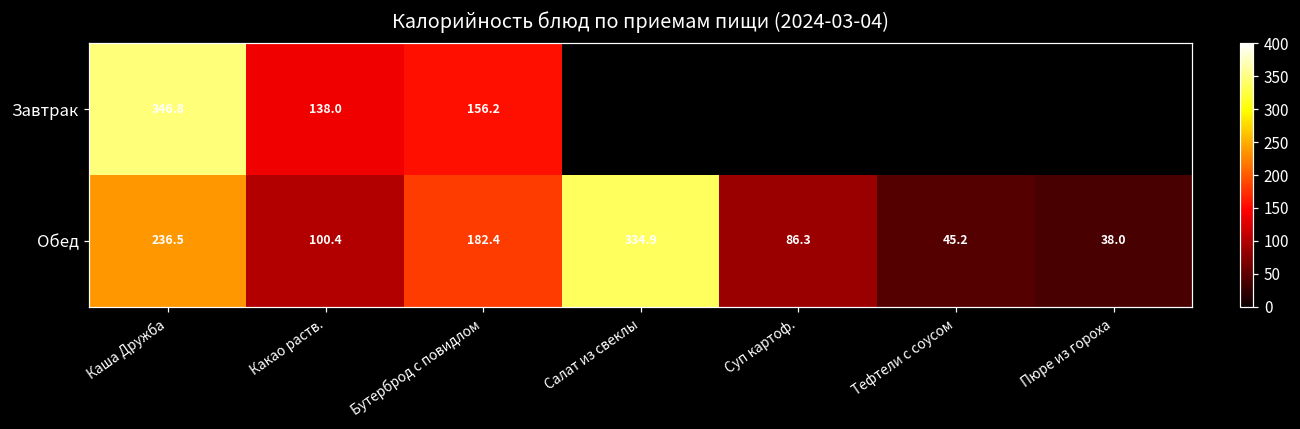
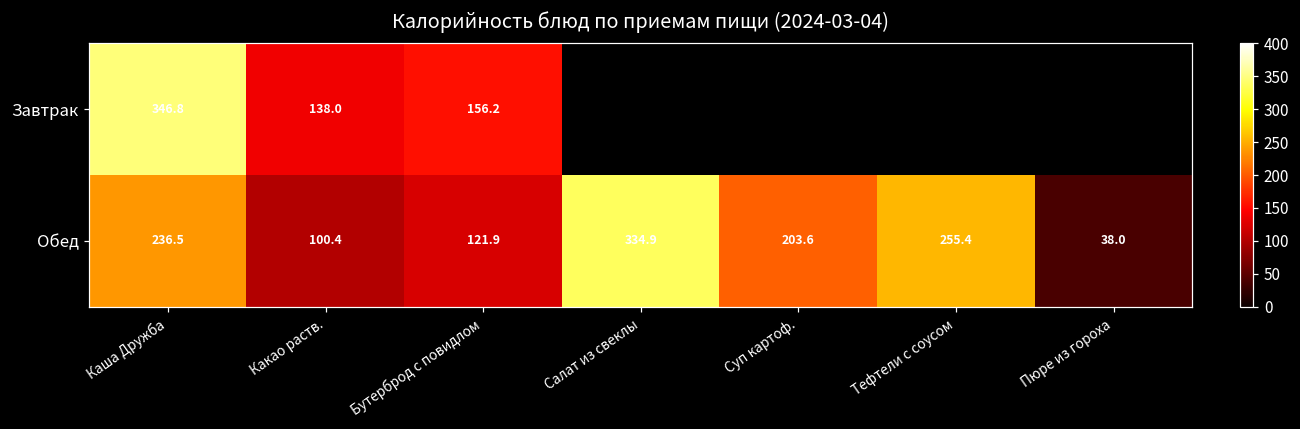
Обед, Бутерброд с повидлом: 182.4 -> 121.9
Обед, Суп картоф.: 86.3 -> 203.6
Обед, Тефтели с соусом: 45.2 -> 255.4
